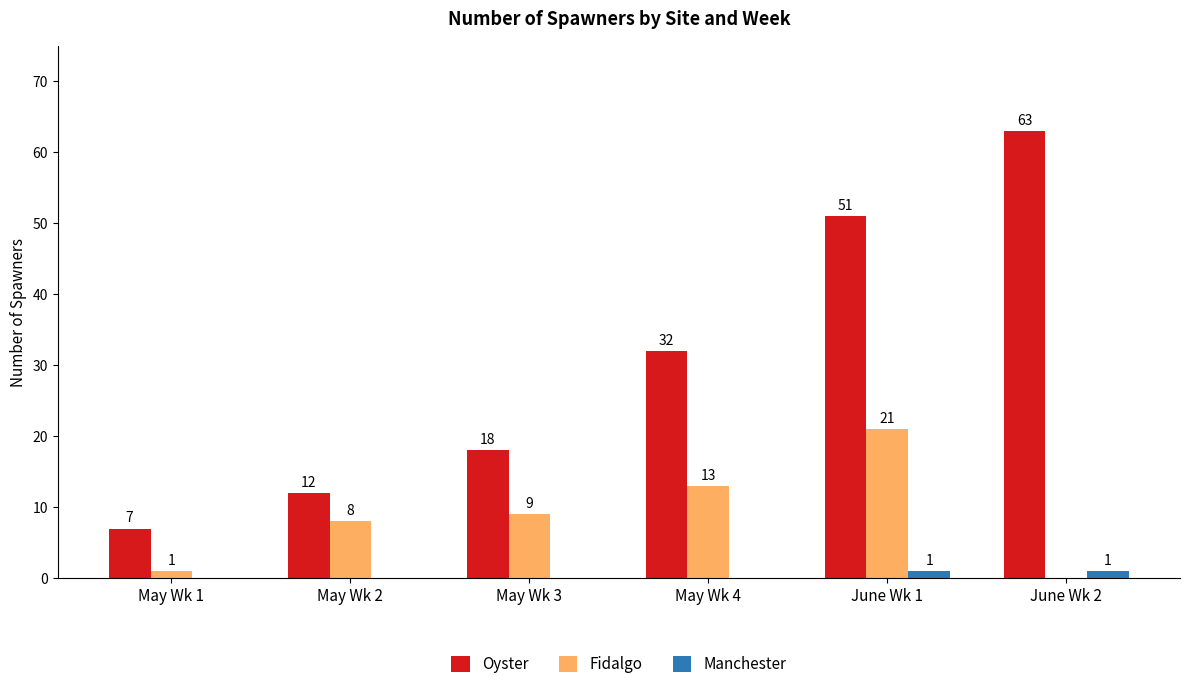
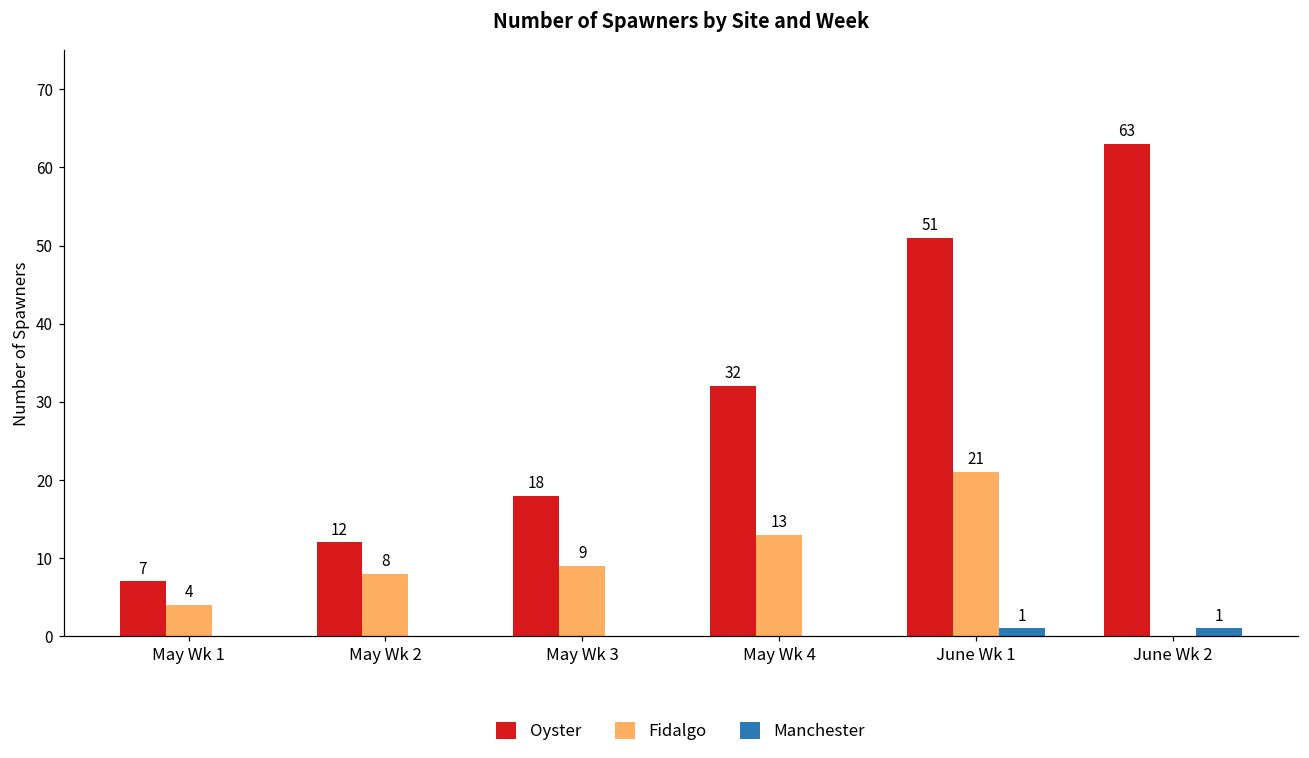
Fidalgo, May Wk 1: 1 -> 4
